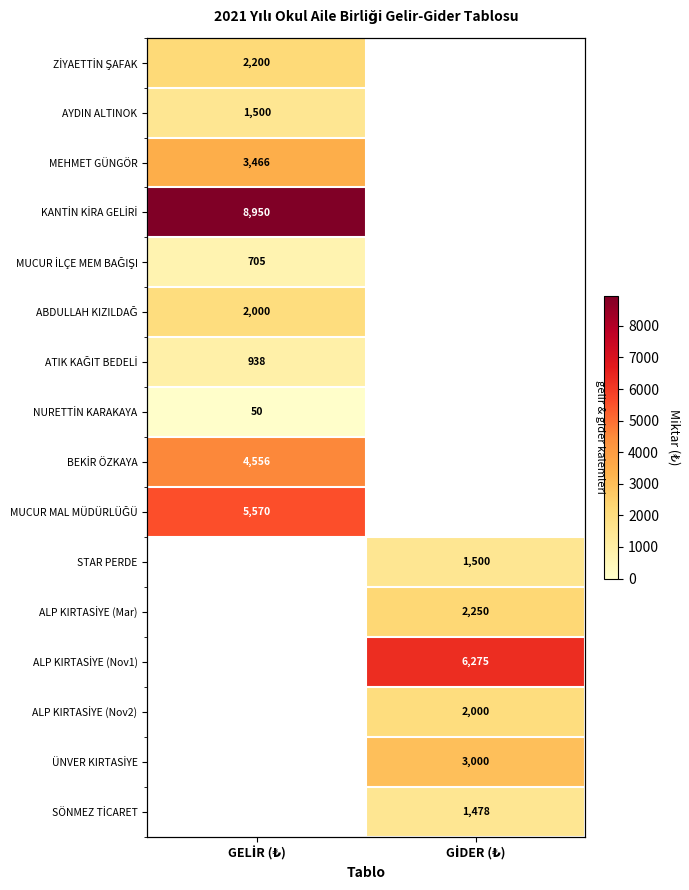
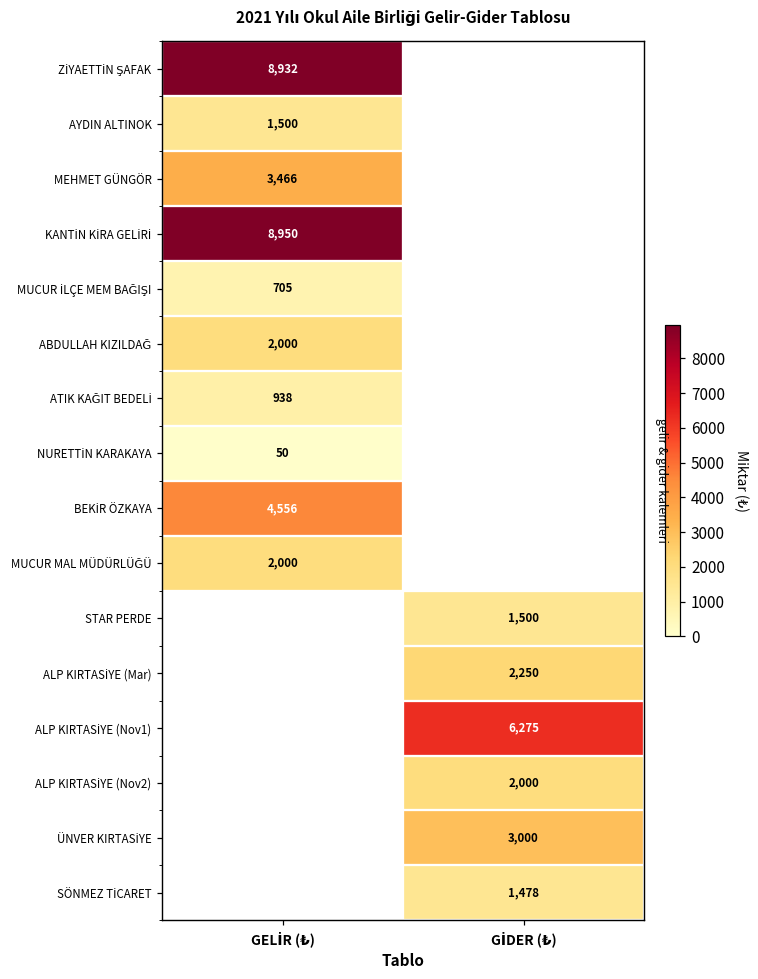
ZİYAETTİN ŞAFAK, GELİR (₺): 2,200 -> 8,932
MUCUR MAL MÜDÜRLÜĞÜ, GELİR (₺): 5,570 -> 2,000
